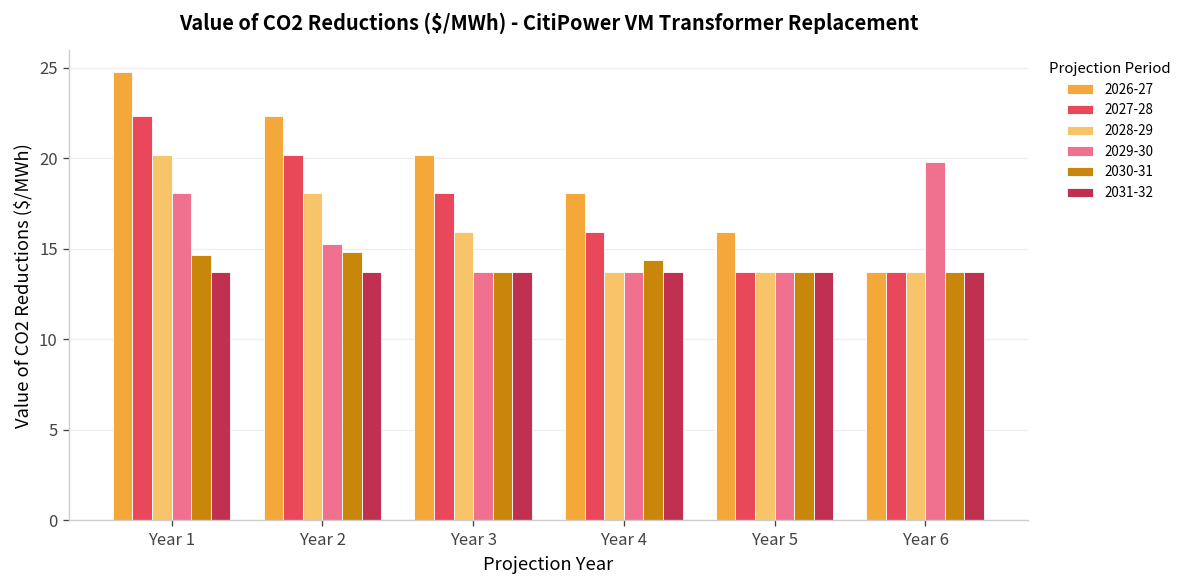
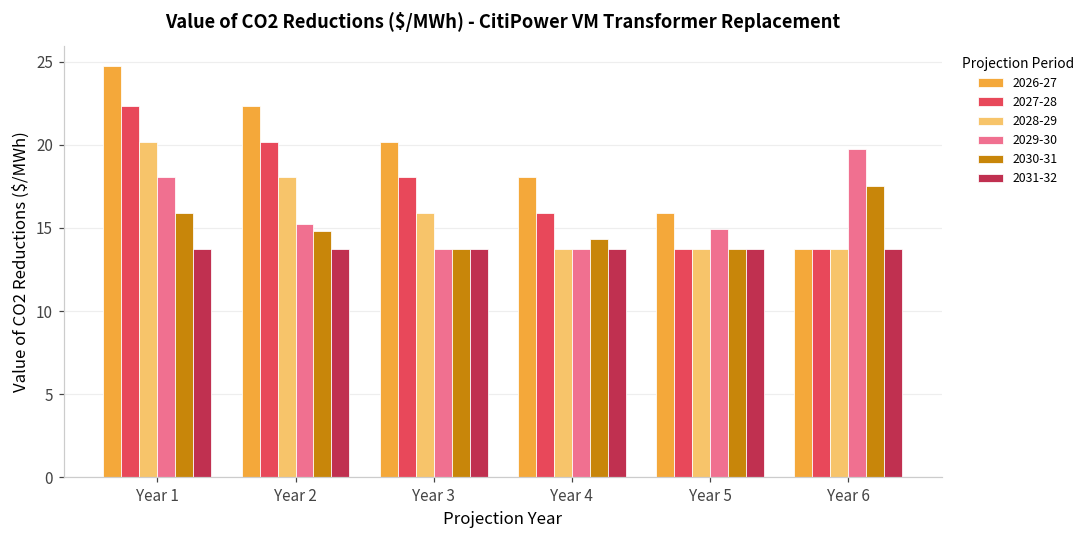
2030-31, Year 1: 14.6 -> 15.9
2029-30, Year 5: 13.7 -> 14.9
2030-31, Year 6: 13.7 -> 17.6
